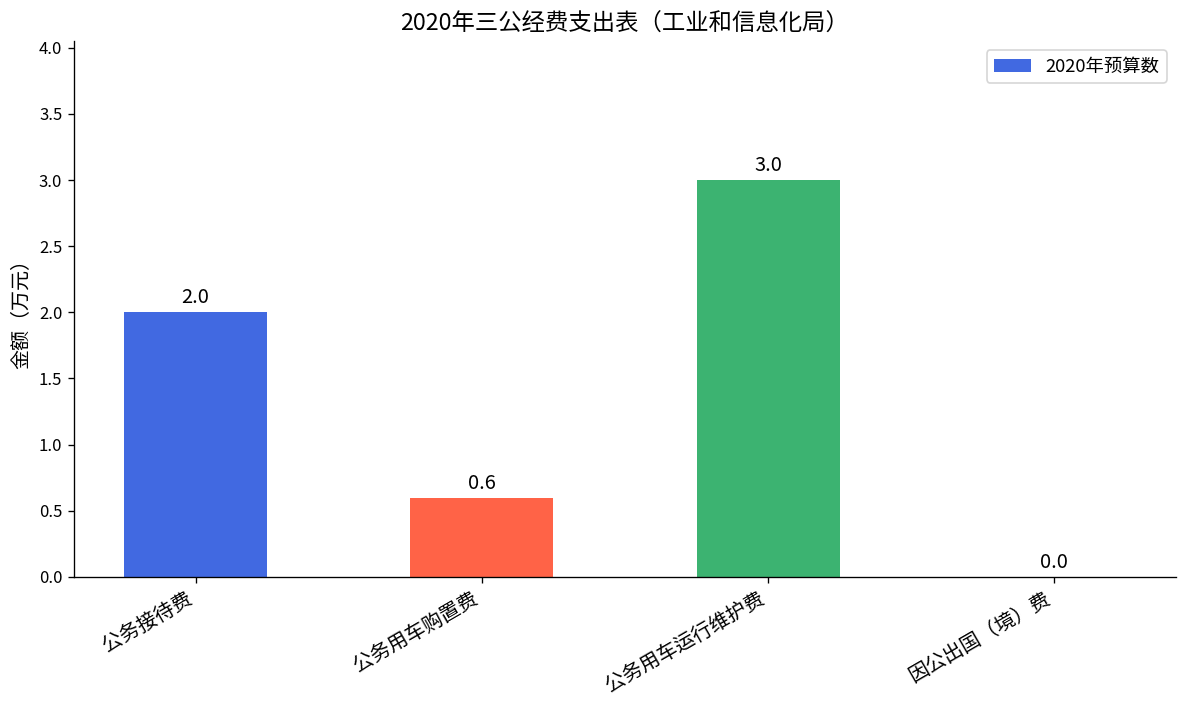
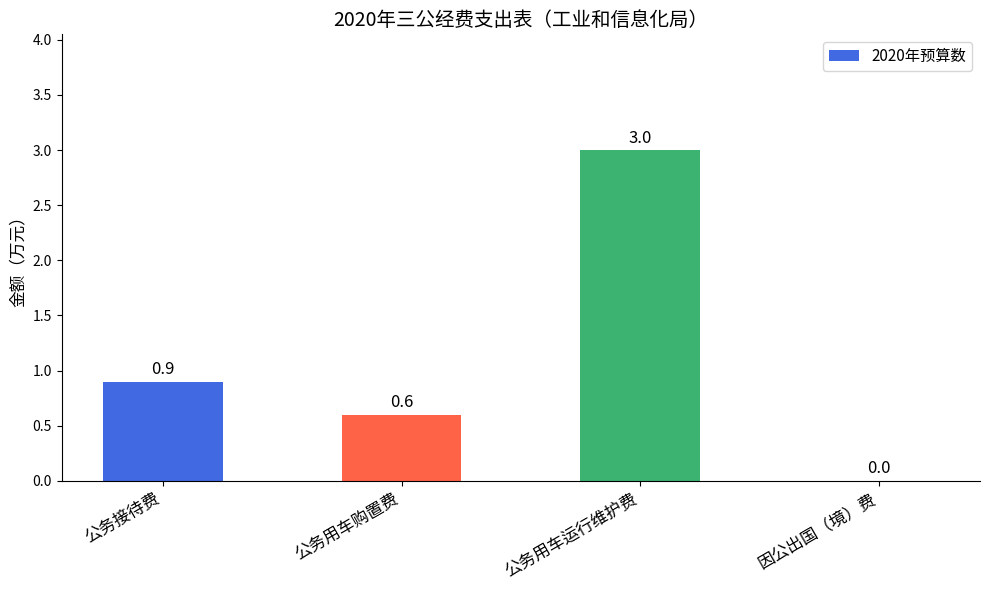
公务接待费: 2.0 -> 0.9
